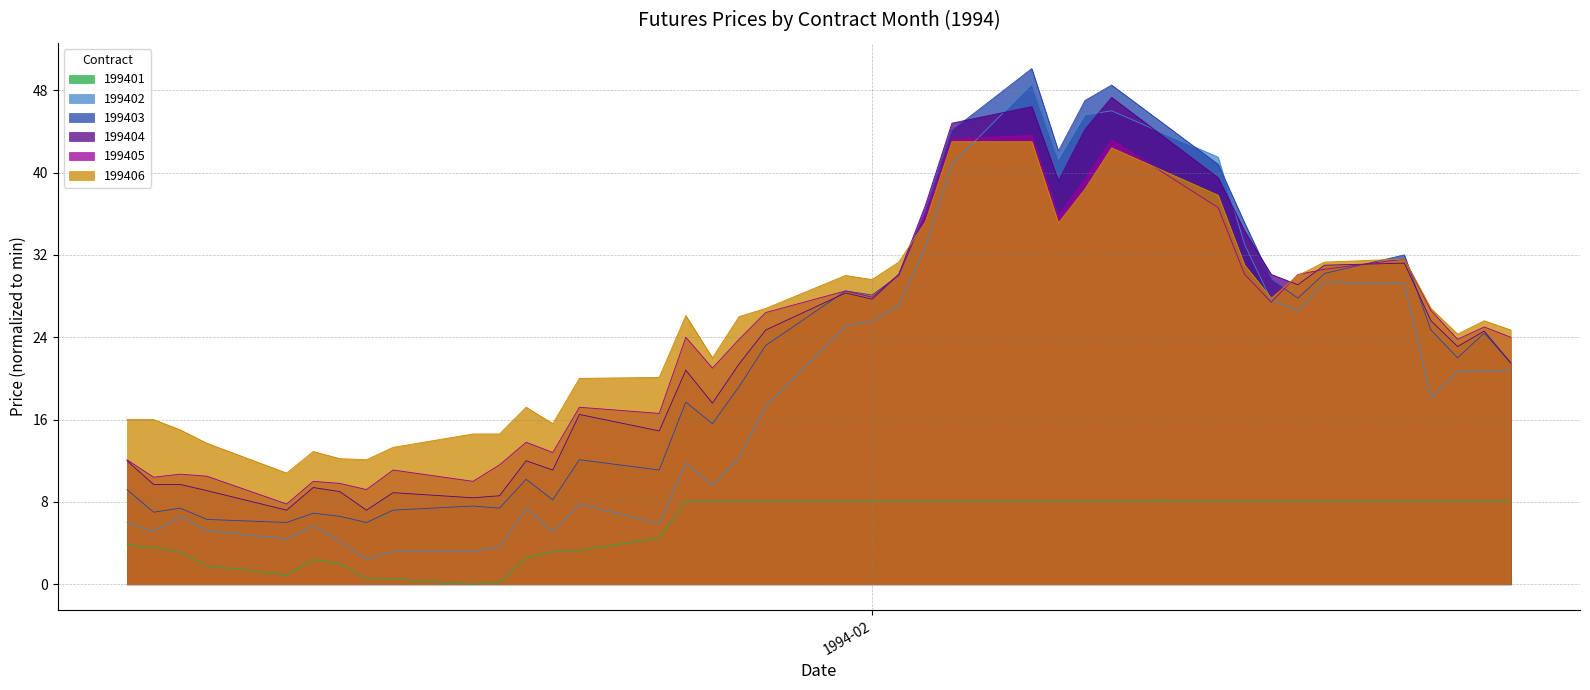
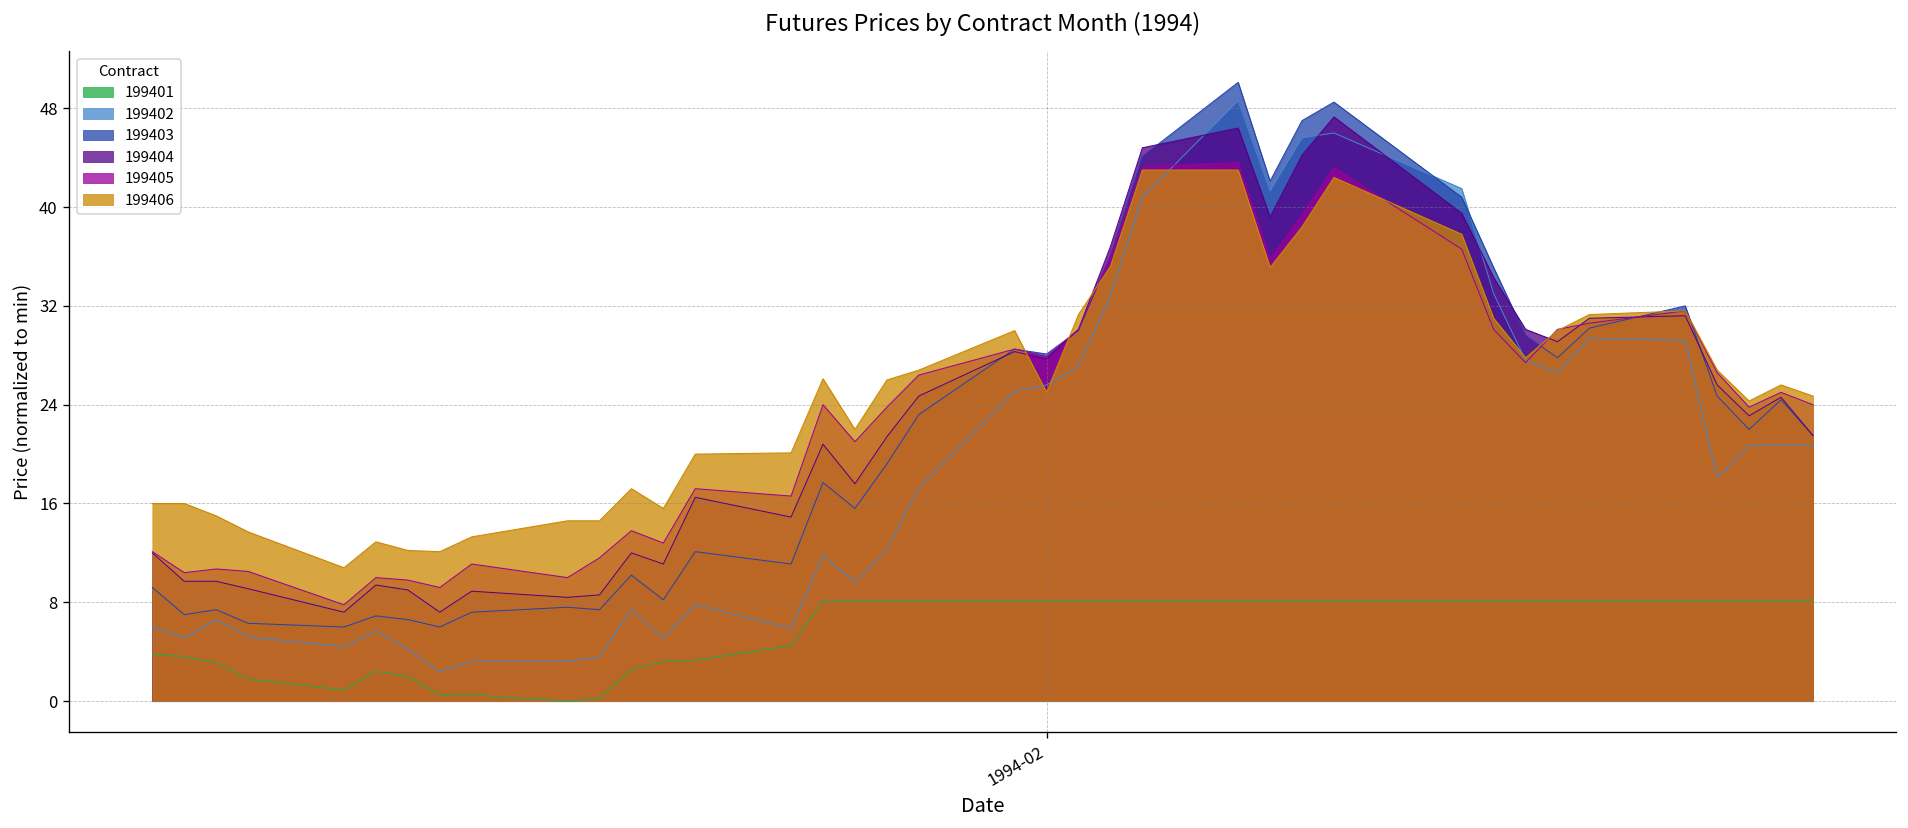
199406, 1994-02: 29.6 -> 25.0
